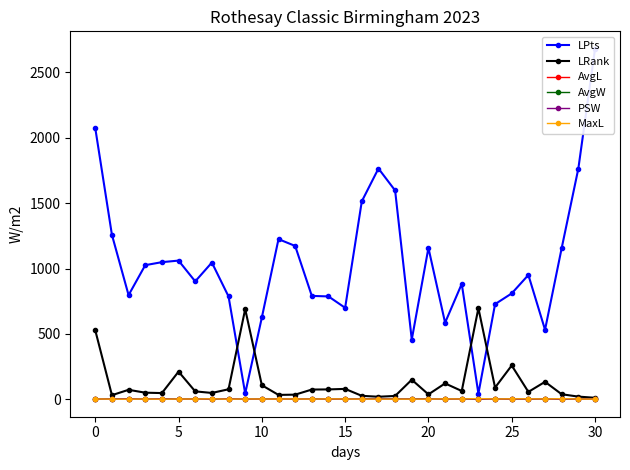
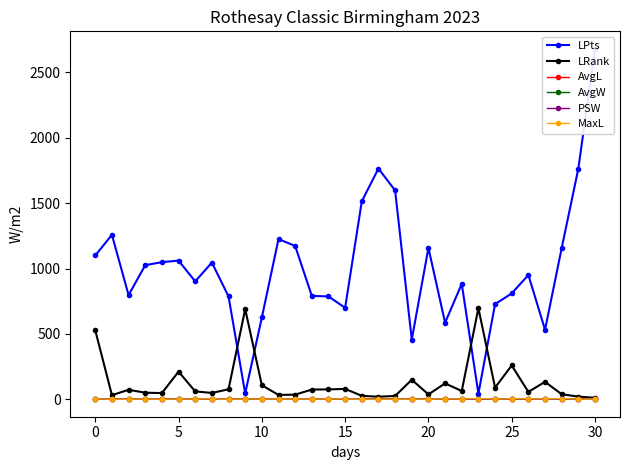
LPts, 0: 2070 -> 1100
